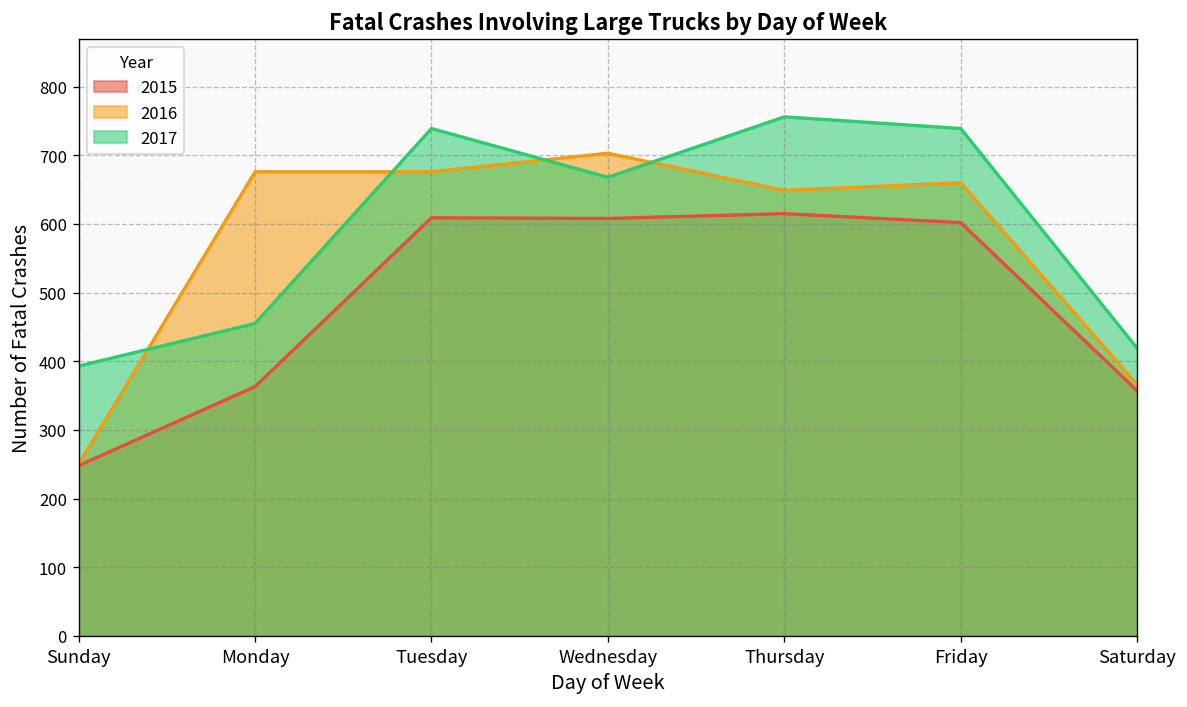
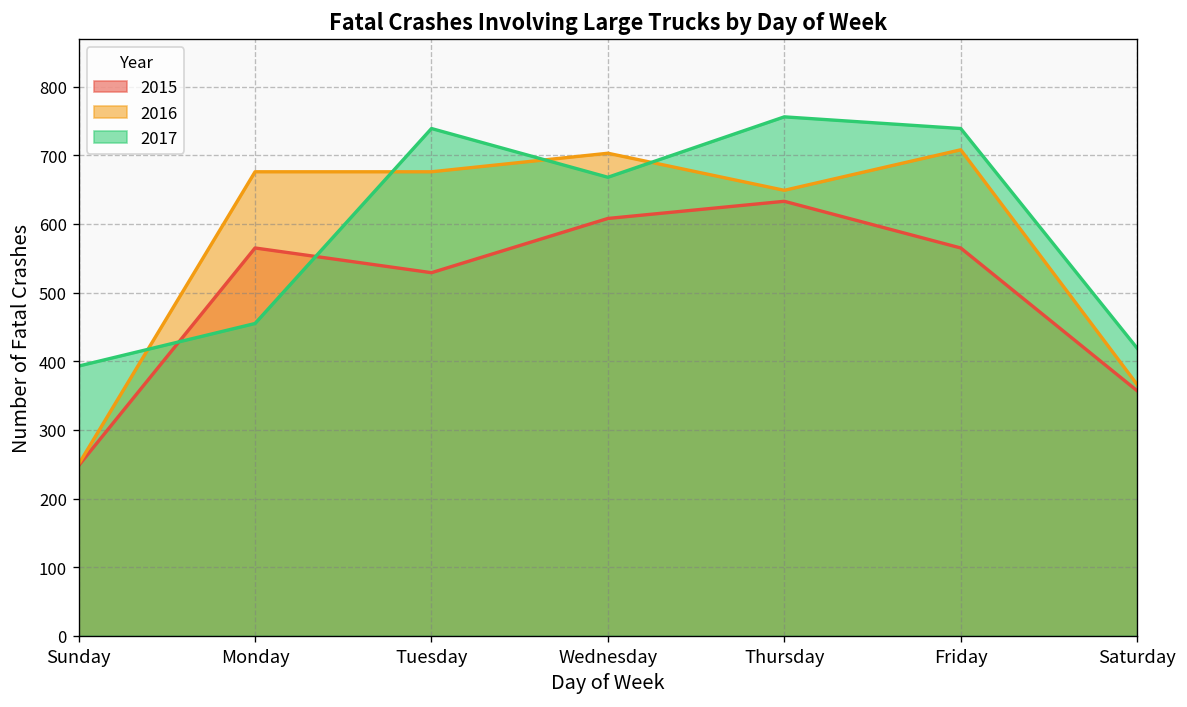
2015, Monday: 360 -> 570
2015, Tuesday: 610 -> 530
2015, Thursday: 620 -> 630
2015, Friday: 600 -> 570
2016, Friday: 660 -> 710
